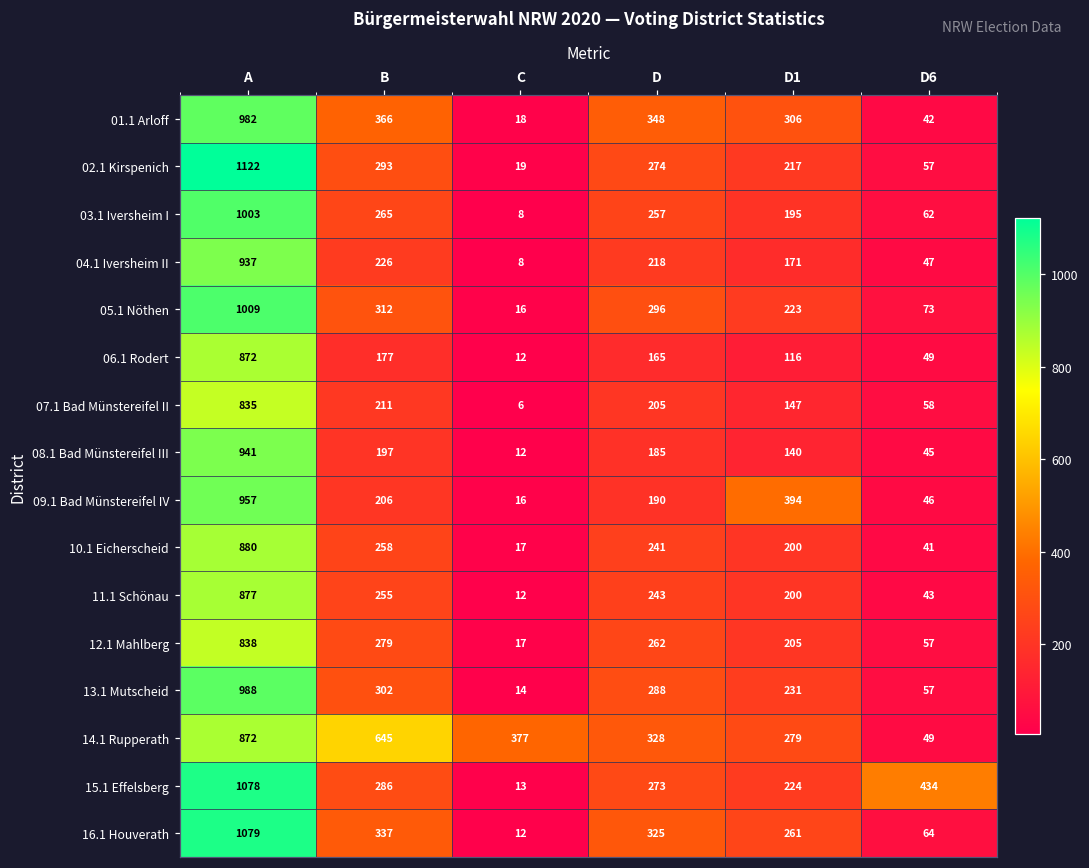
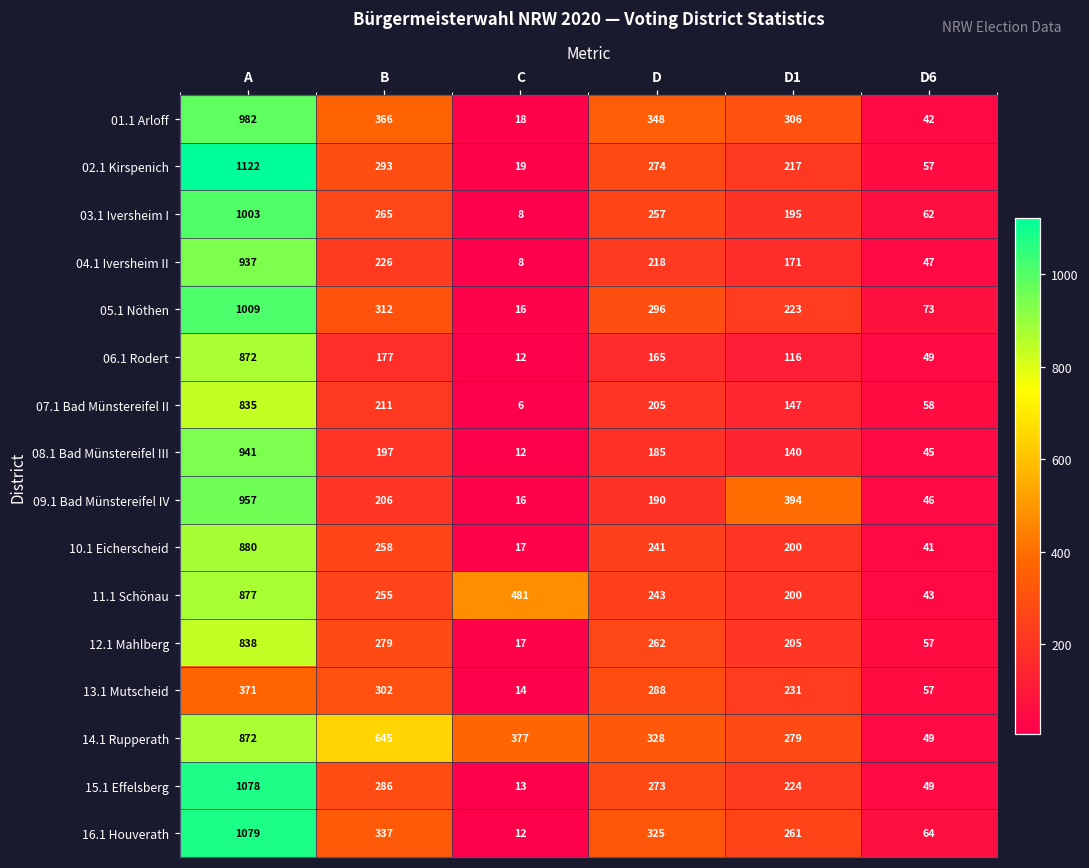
11.1 Schönau, C: 12 -> 481
13.1 Mutscheid, A: 988 -> 371
15.1 Effelsberg, D6: 434 -> 49
